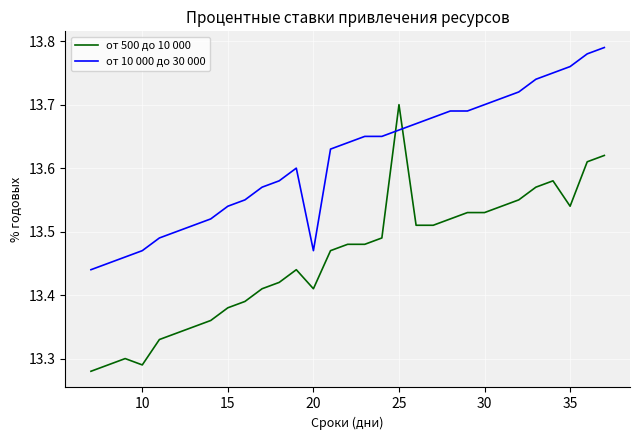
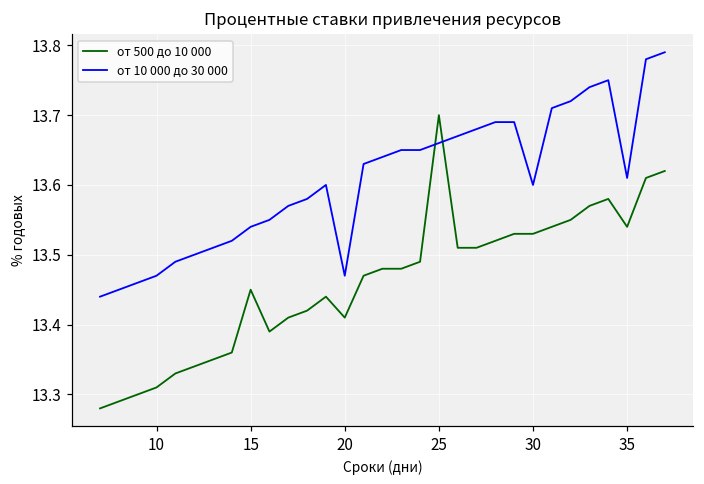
от 500 до 10 000, 10: 13.29 -> 13.31
от 500 до 10 000, 15: 13.38 -> 13.45
от 10 000 до 30 000, 30: 13.7 -> 13.6
от 10 000 до 30 000, 35: 13.76 -> 13.61
